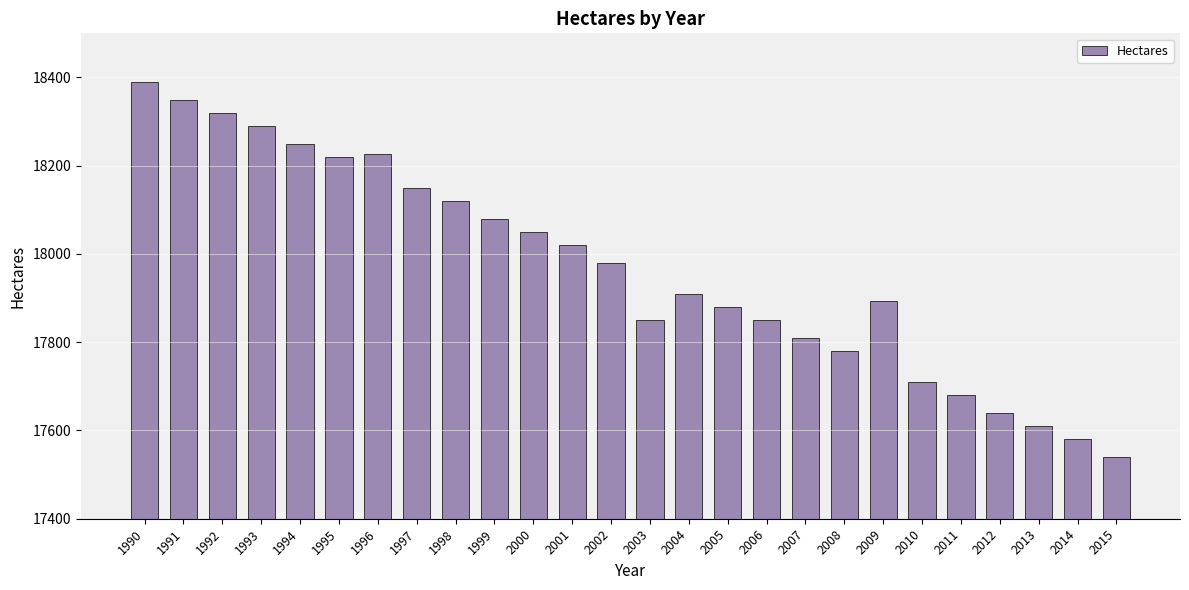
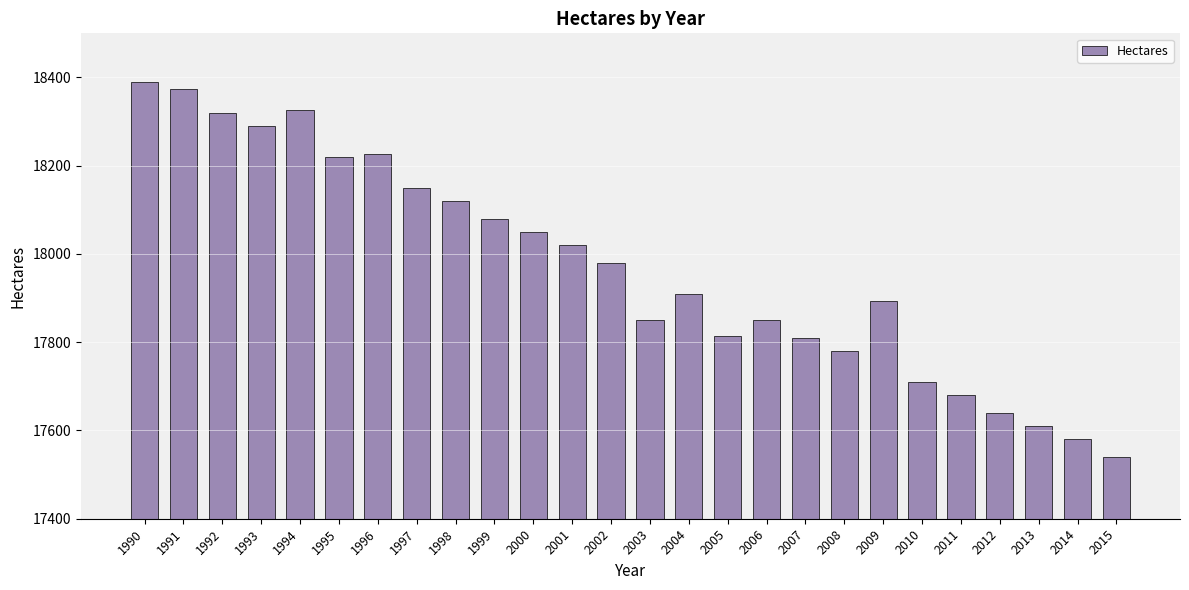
1991: 18350 -> 18370
1994: 18250 -> 18330
2005: 17880 -> 17820
